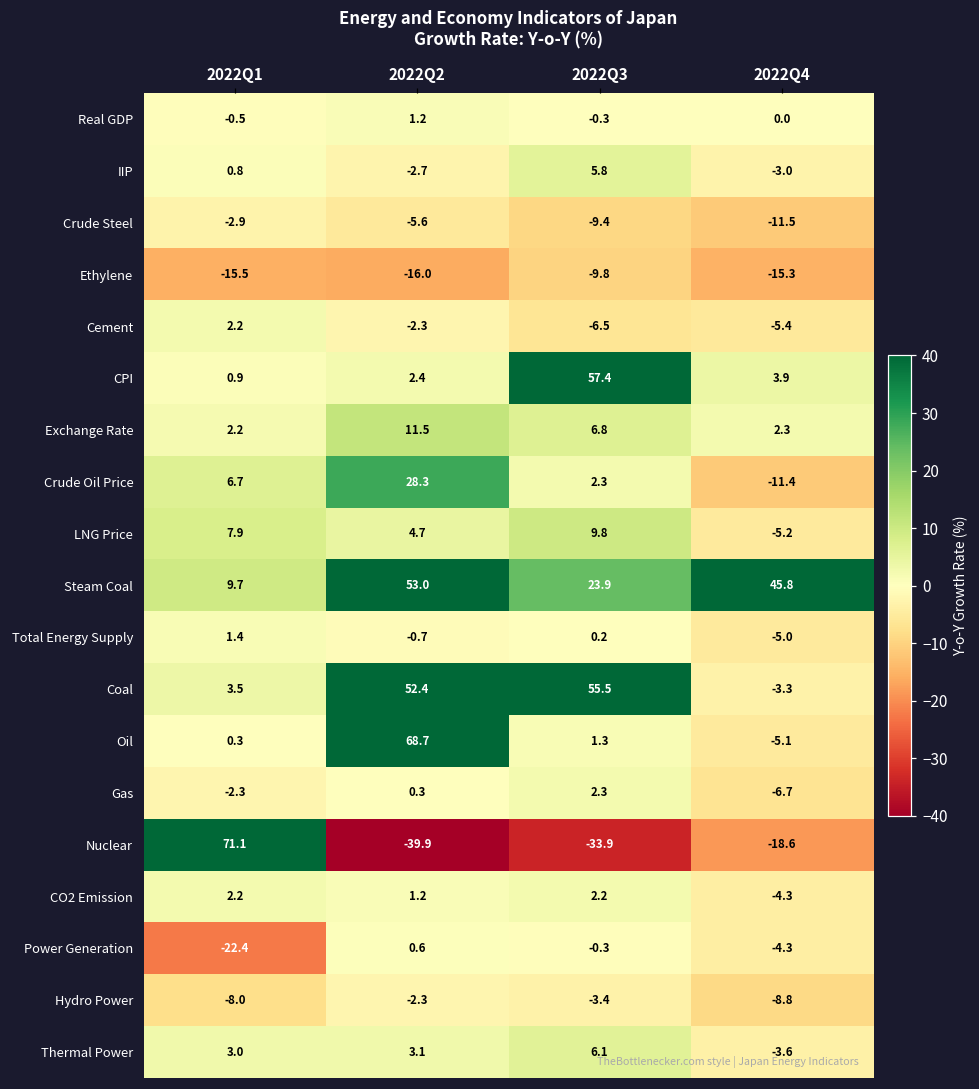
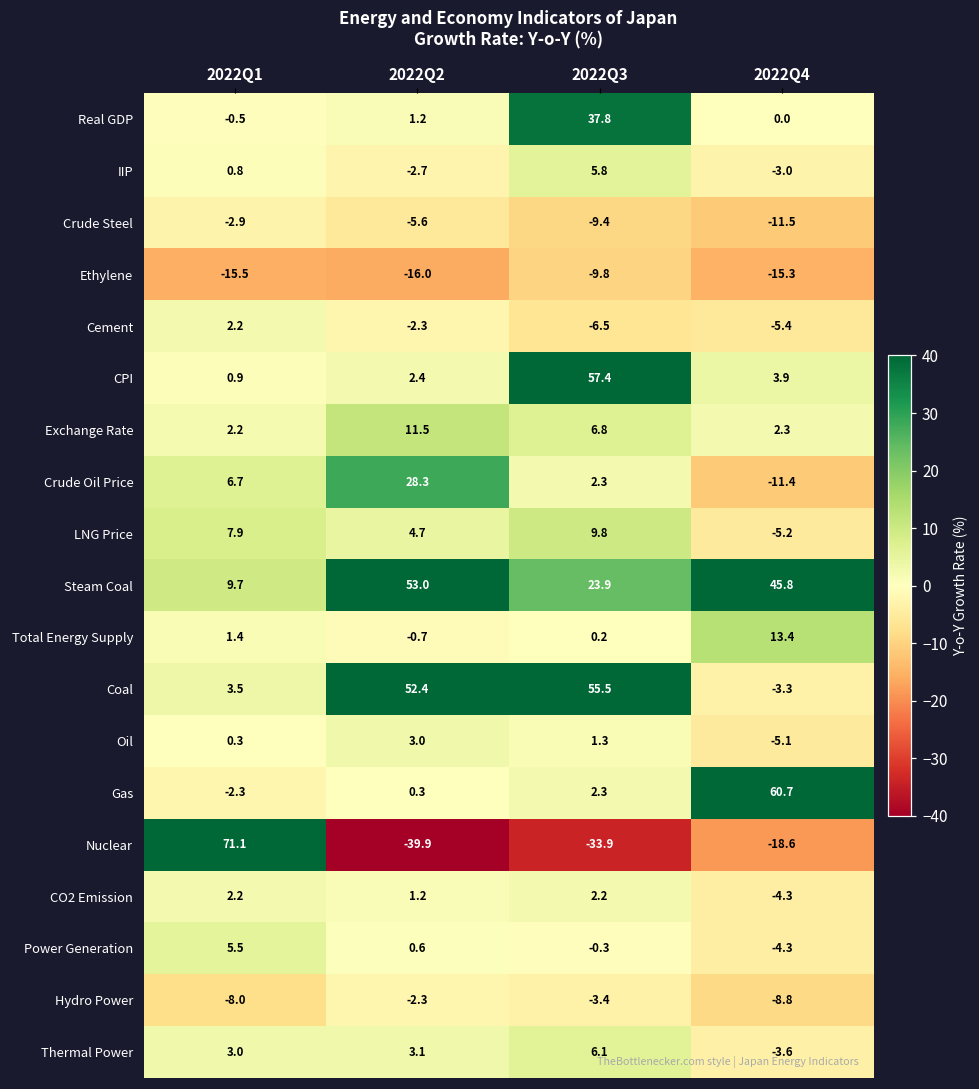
Real GDP, 2022Q3: -0.3 -> 37.8
Total Energy Supply, 2022Q4: -5.0 -> 13.4
Oil, 2022Q2: 68.7 -> 3.0
Gas, 2022Q4: -6.7 -> 60.7
Power Generation, 2022Q1: -22.4 -> 5.5
